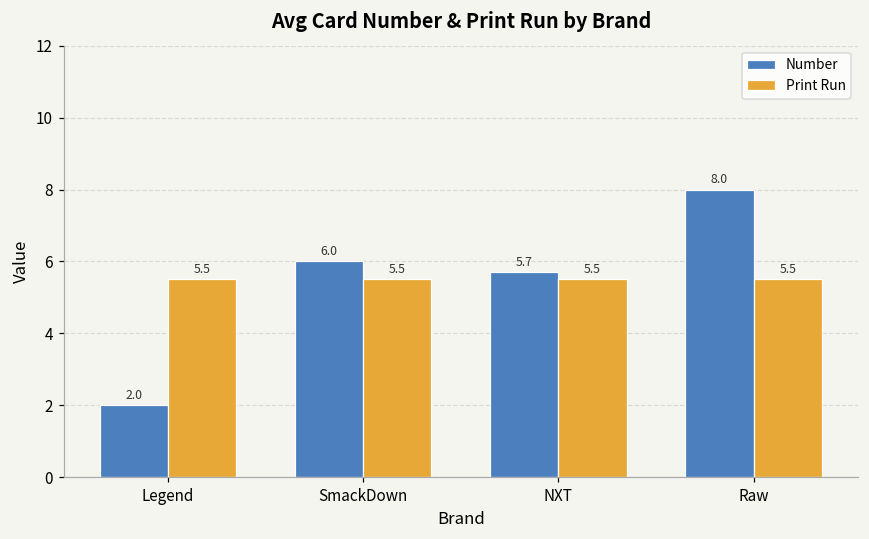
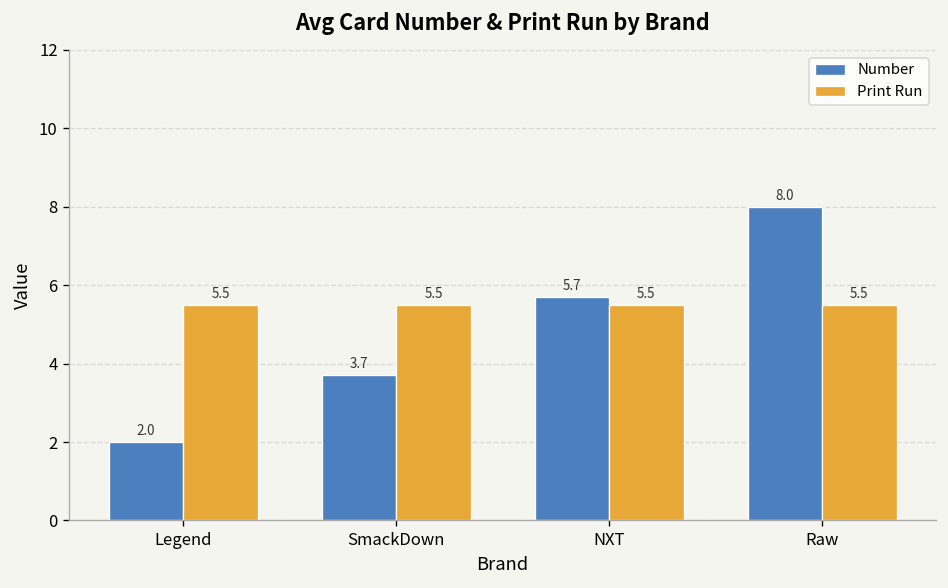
Number, SmackDown: 6.0 -> 3.7
